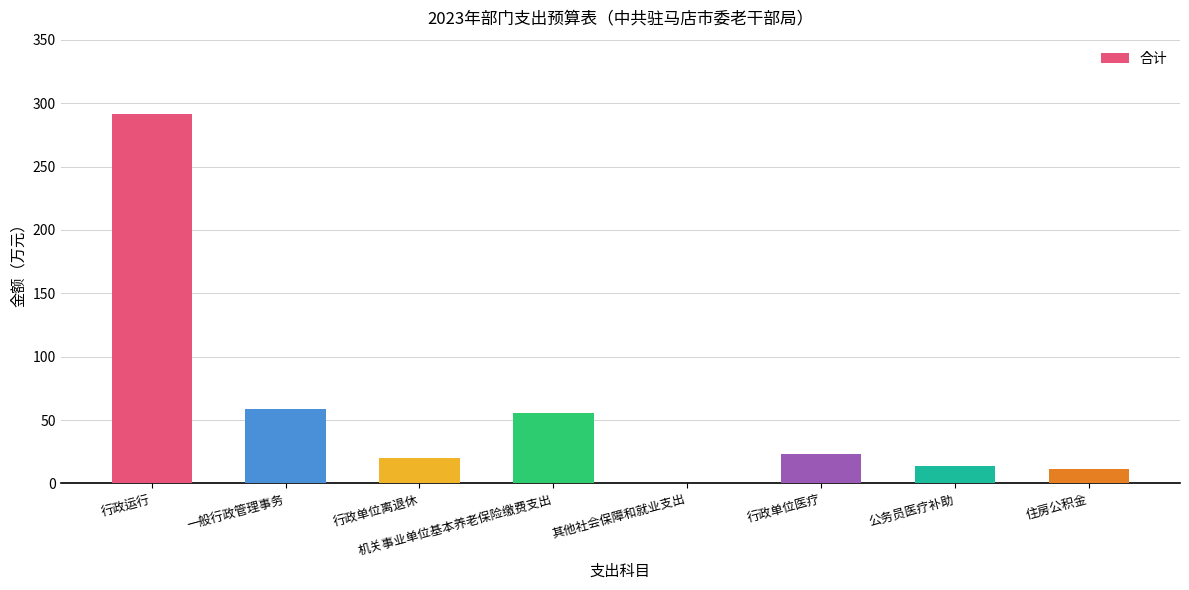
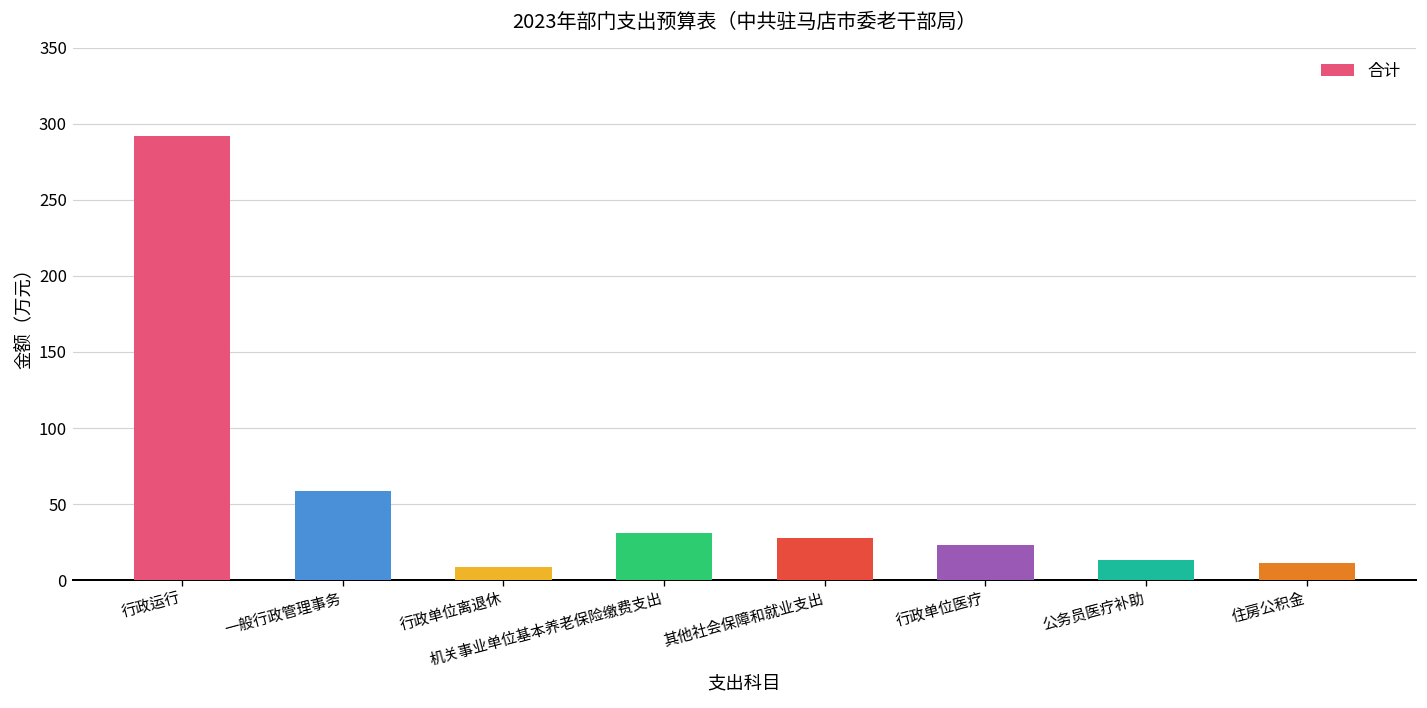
行政单位离退休: 20 -> 8
机关事业单位基本养老保险缴费支出: 56 -> 31
其他社会保障和就业支出: 0 -> 28
